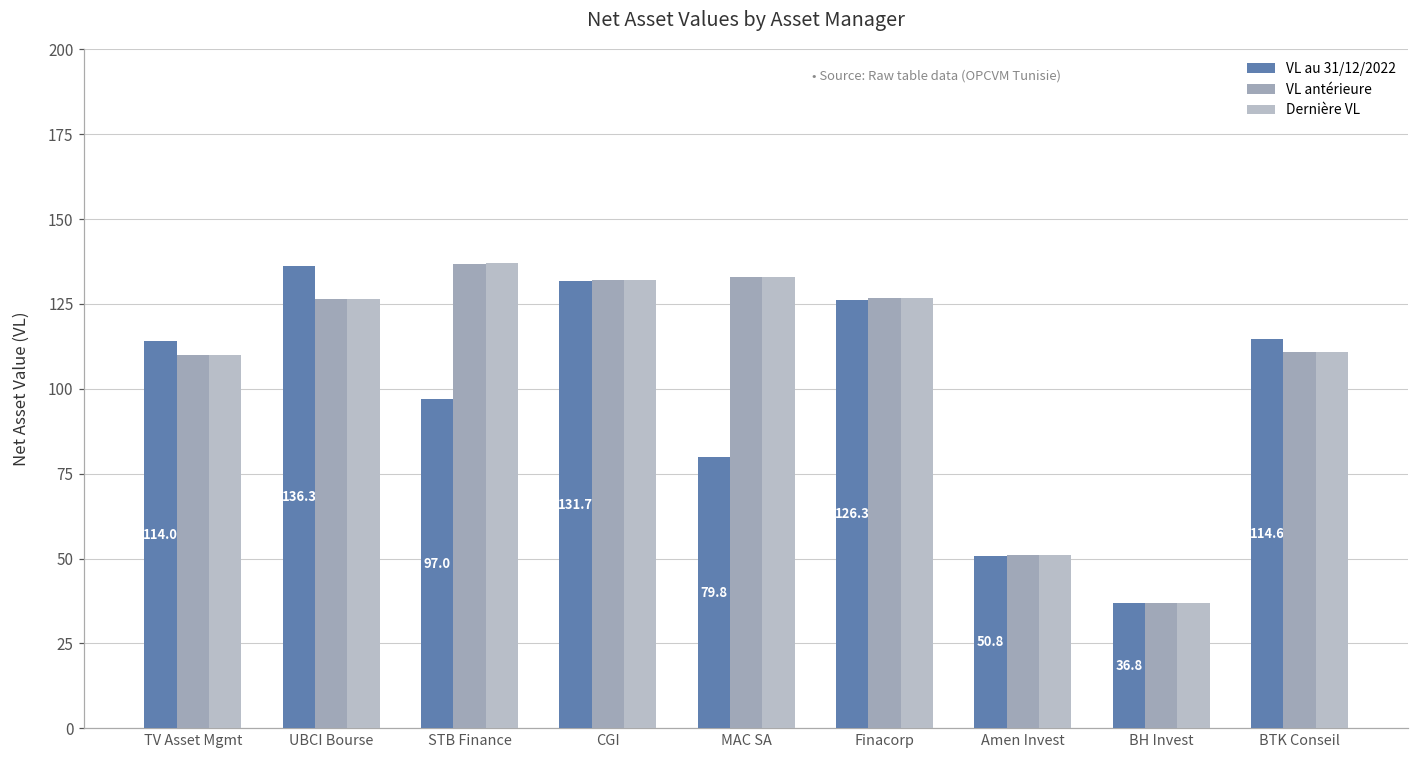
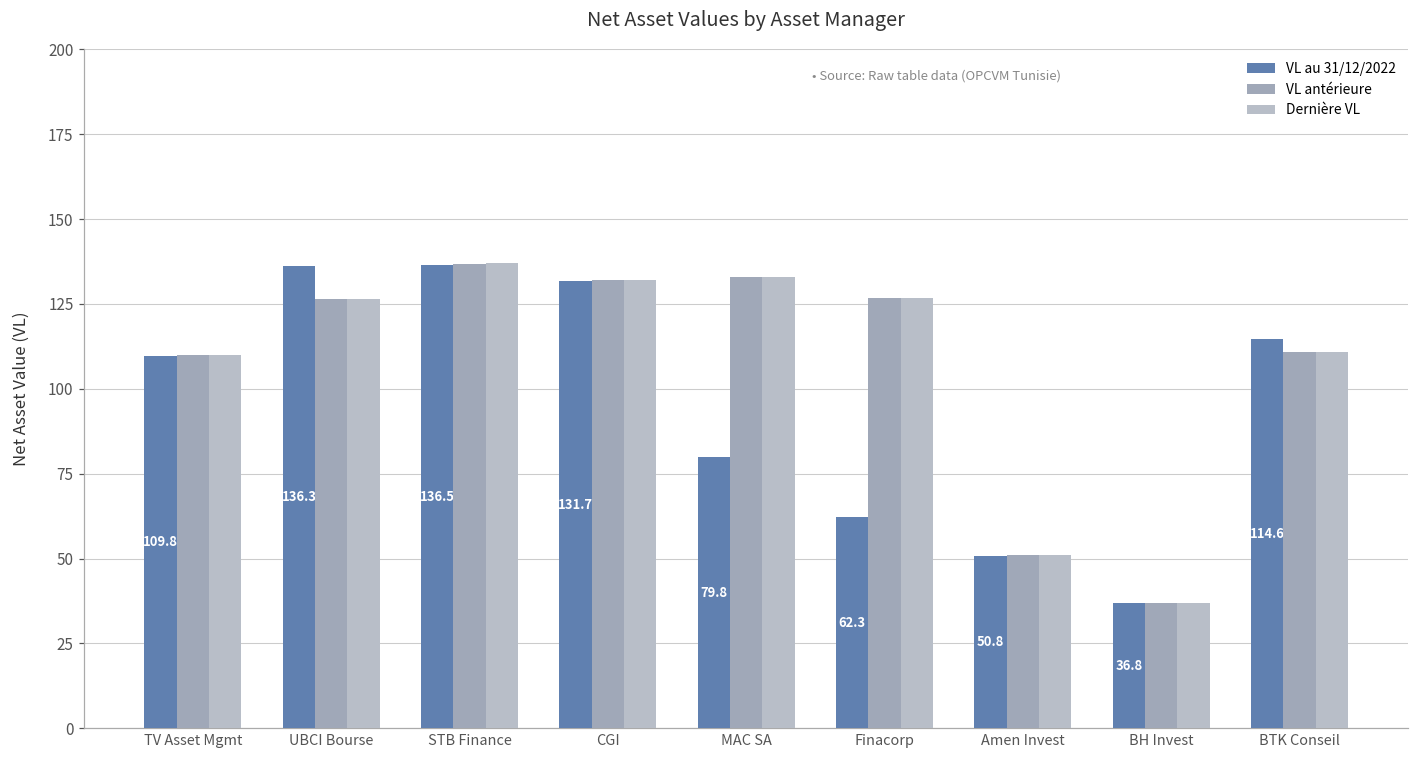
VL au 31/12/2022, TV Asset Mgmt: 114.0 -> 109.8
VL au 31/12/2022, STB Finance: 97.0 -> 136.5
VL au 31/12/2022, Finacorp: 126.3 -> 62.3
